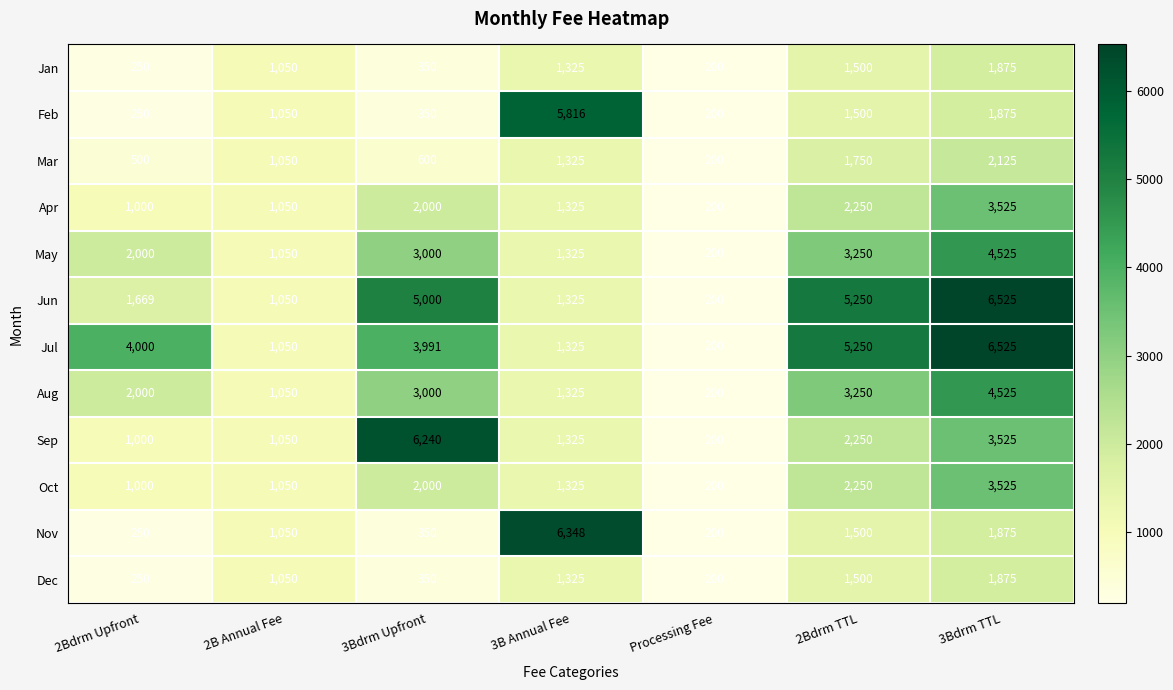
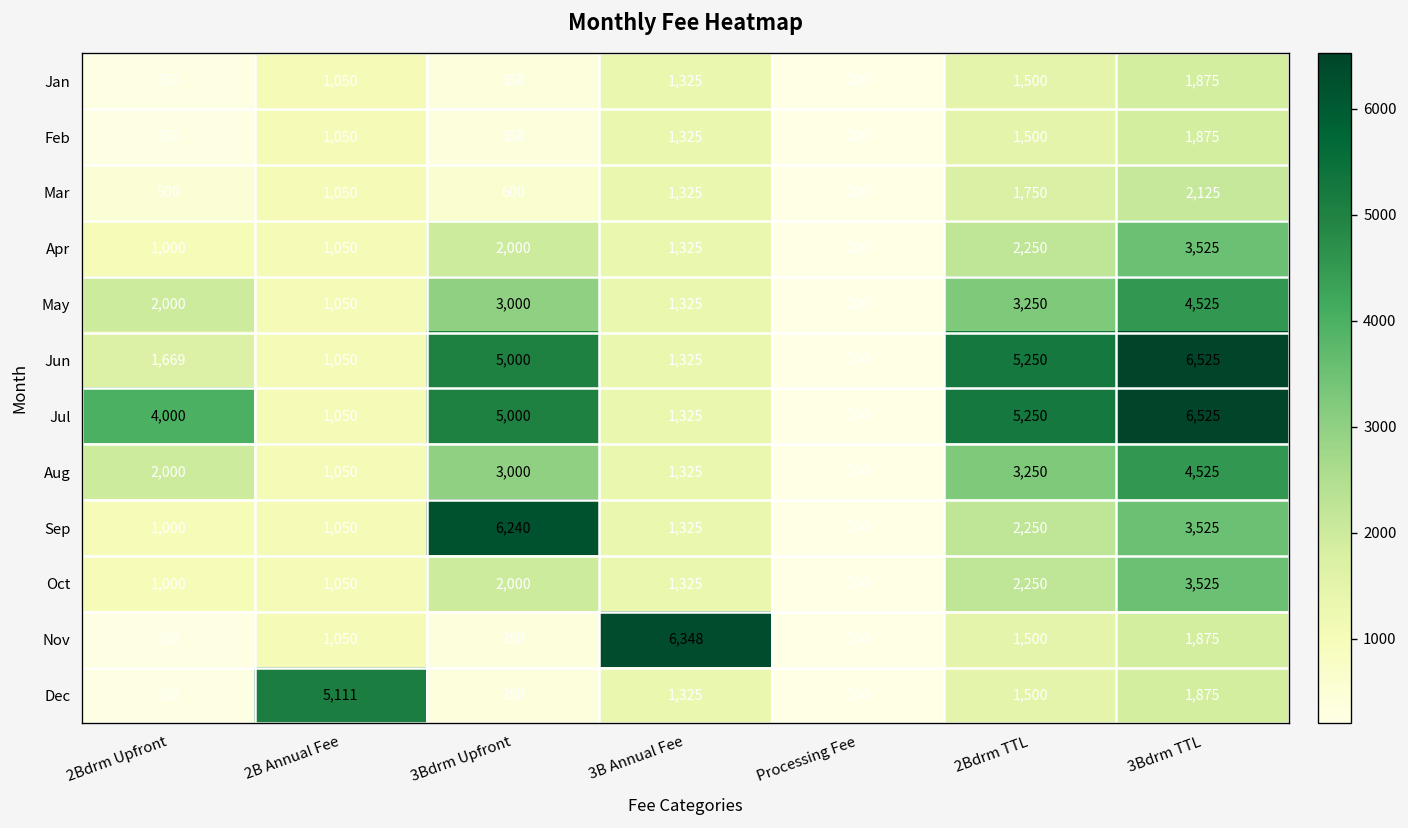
Feb, 3B Annual Fee: 5,816 -> 1,325
Jul, 3Bdrm Upfront: 3,991 -> 5,000
Dec, 2B Annual Fee: 1,050 -> 5,111
